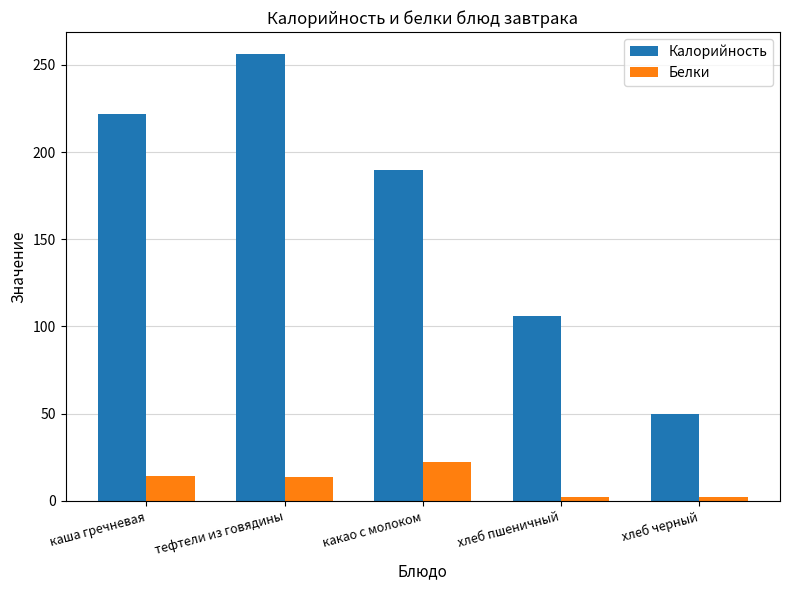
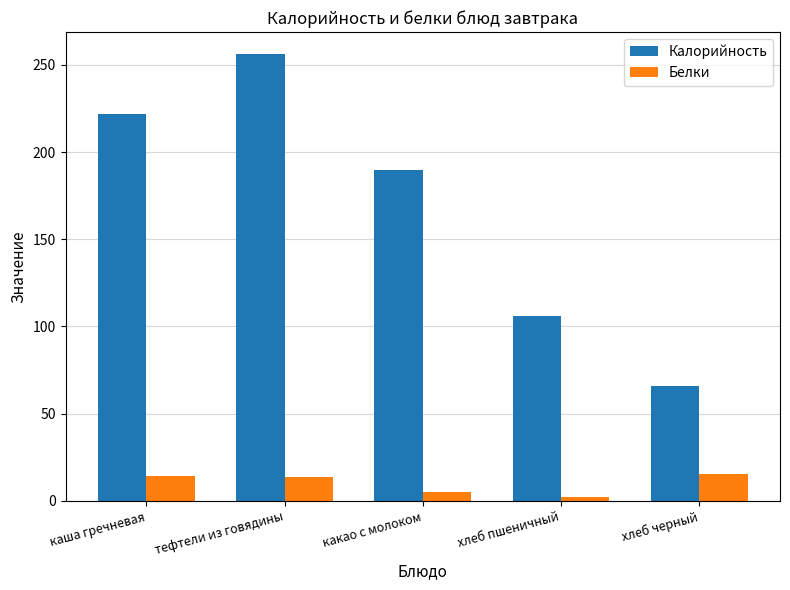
Белки, какао с молоком: 22 -> 5
Калорийность, хлеб черный: 50 -> 66
Белки, хлеб черный: 2 -> 15
